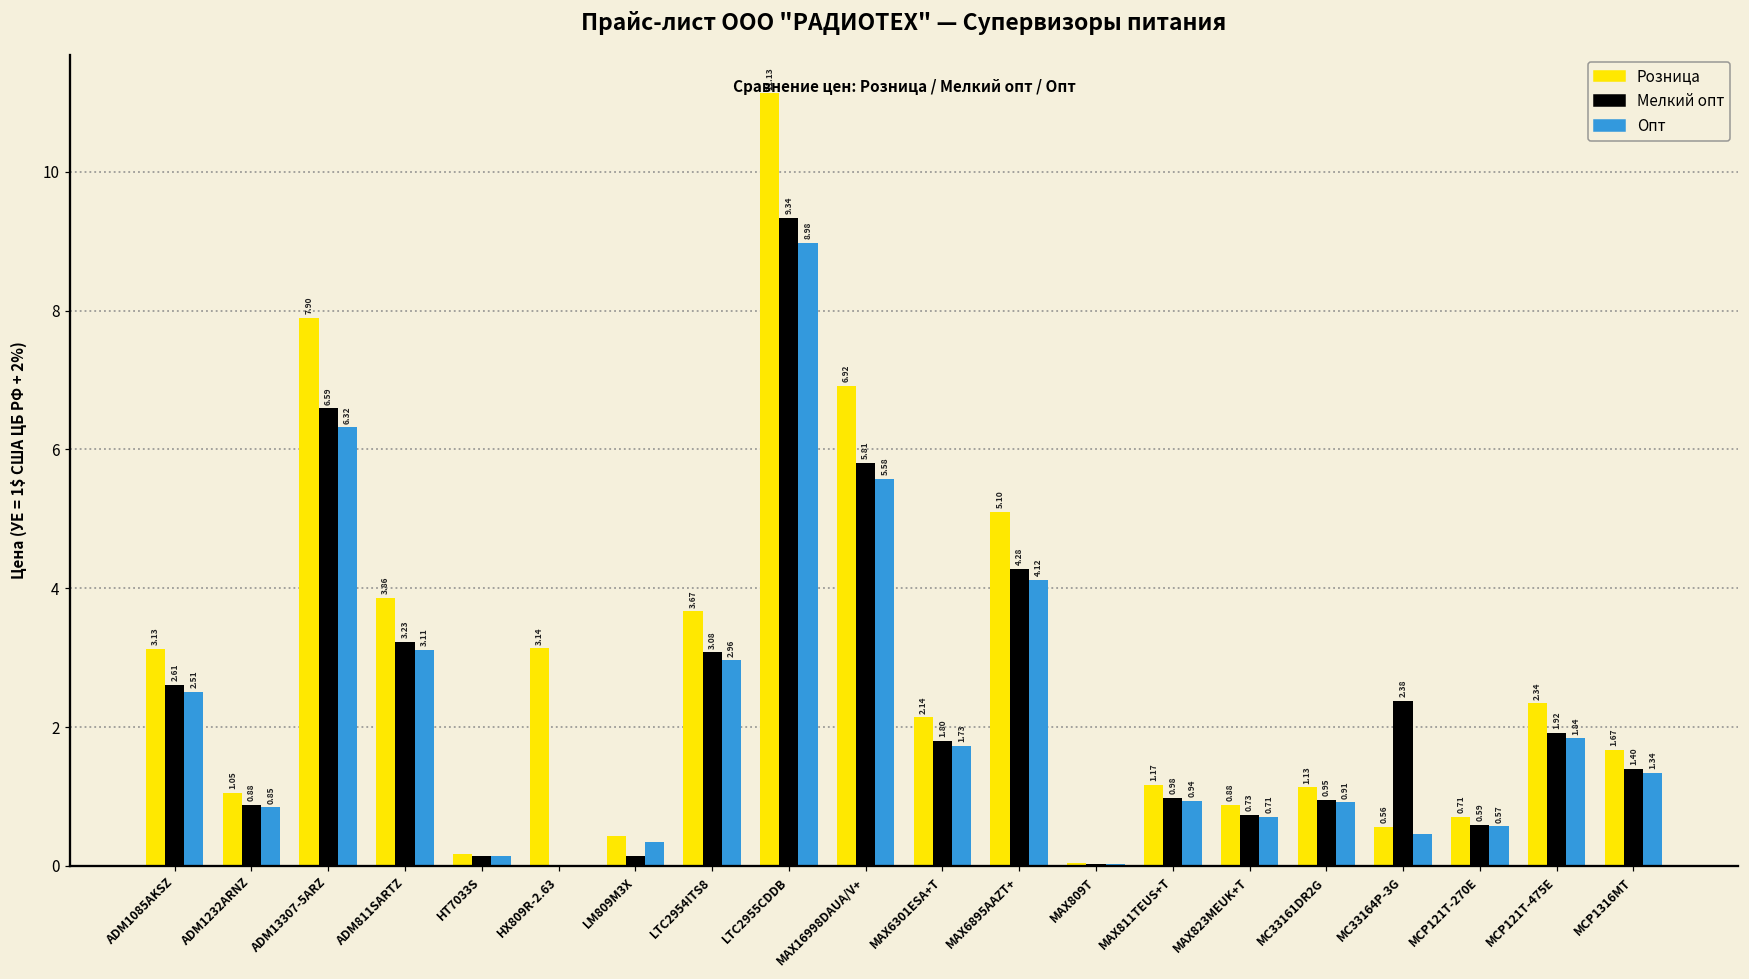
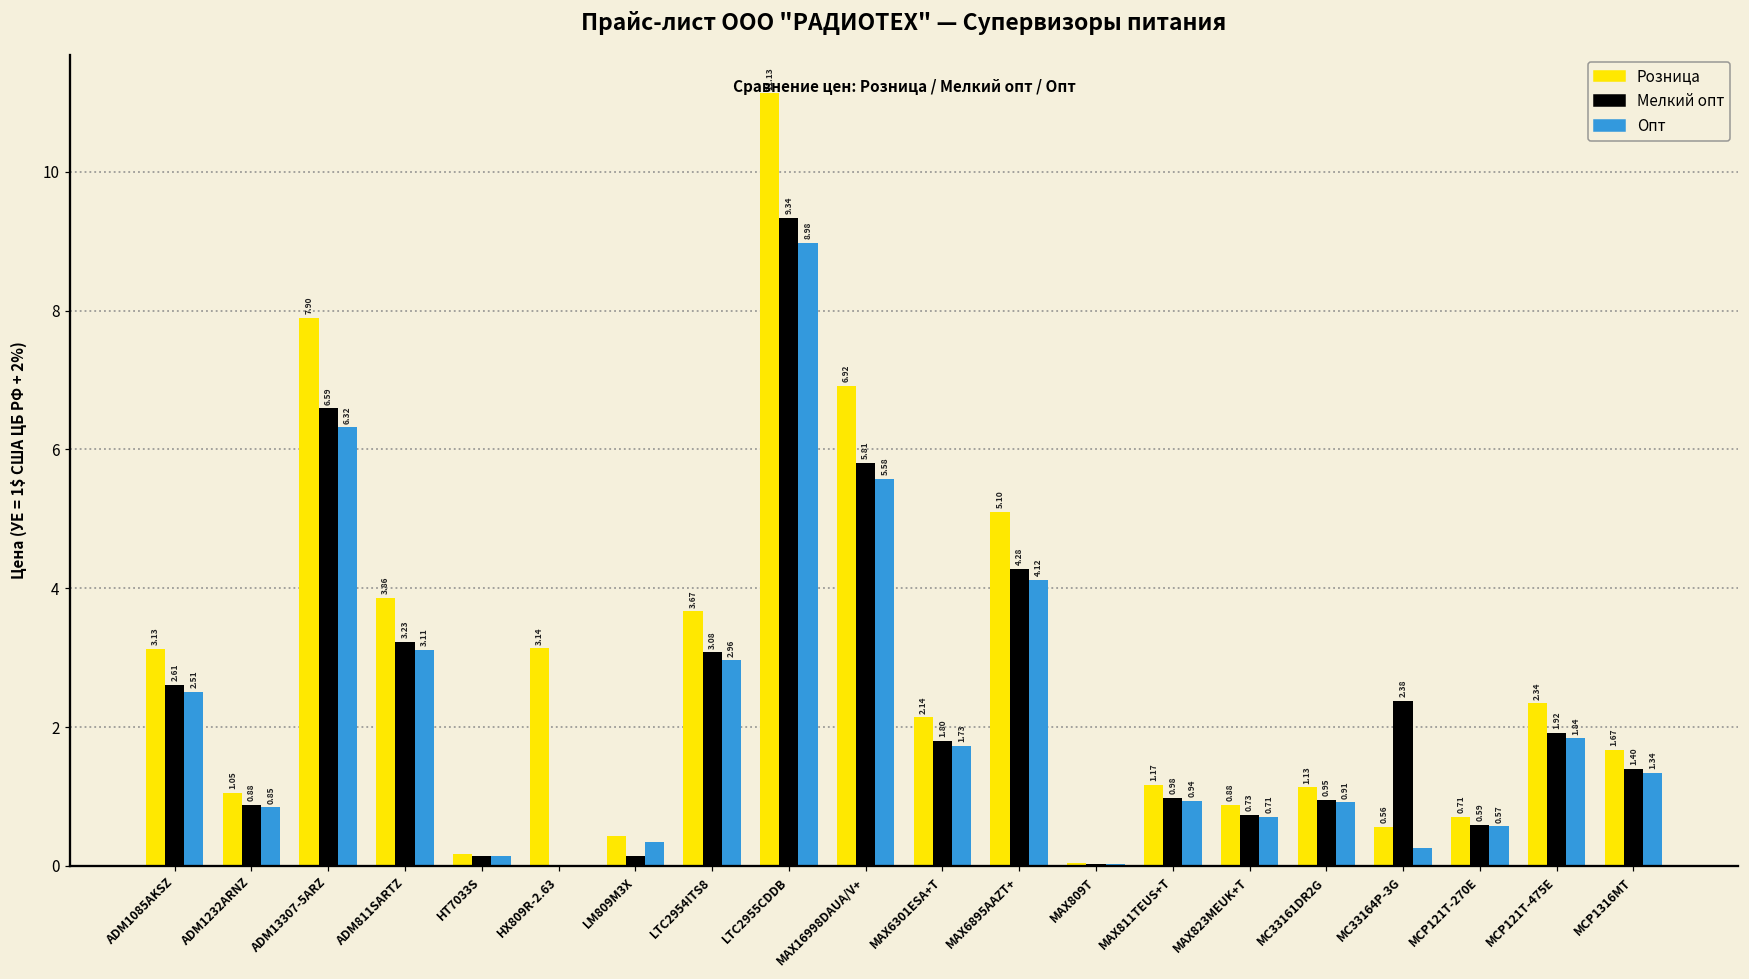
Опт, MC33164P-3G: 0.5 -> 0.3
